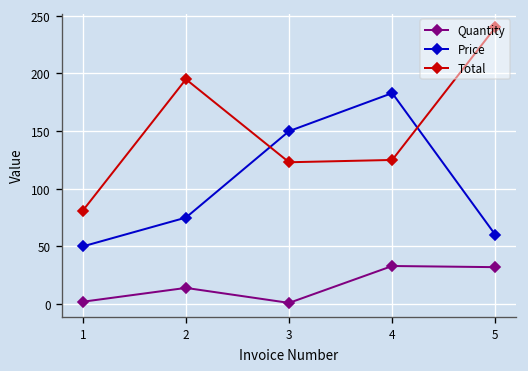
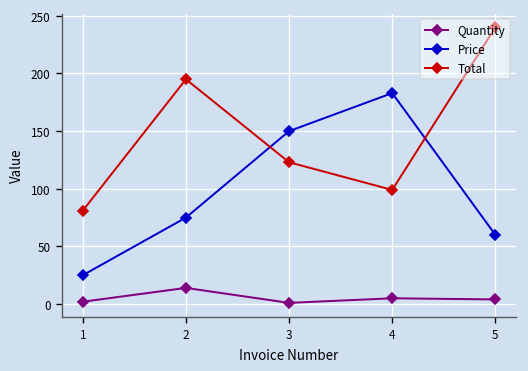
Price, 1: 50 -> 30
Quantity, 4: 30 -> 10
Total, 4: 130 -> 100
Quantity, 5: 30 -> 0
